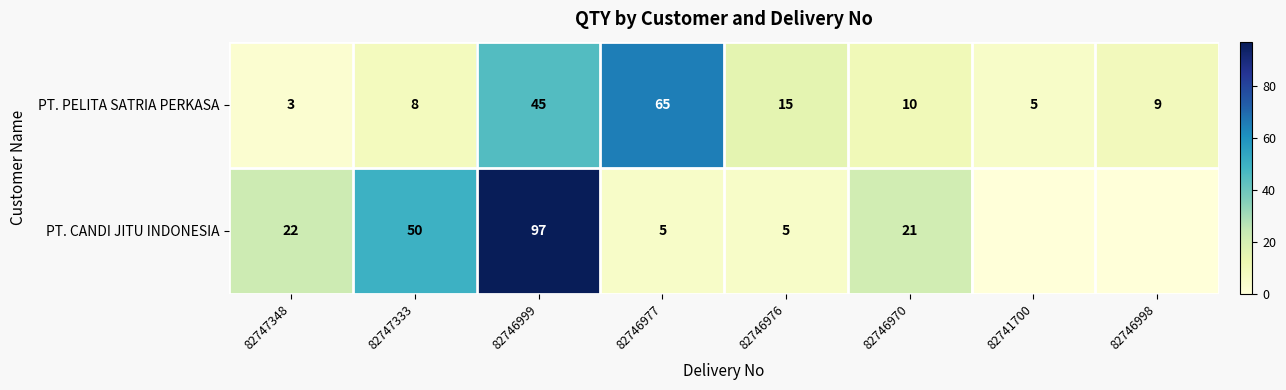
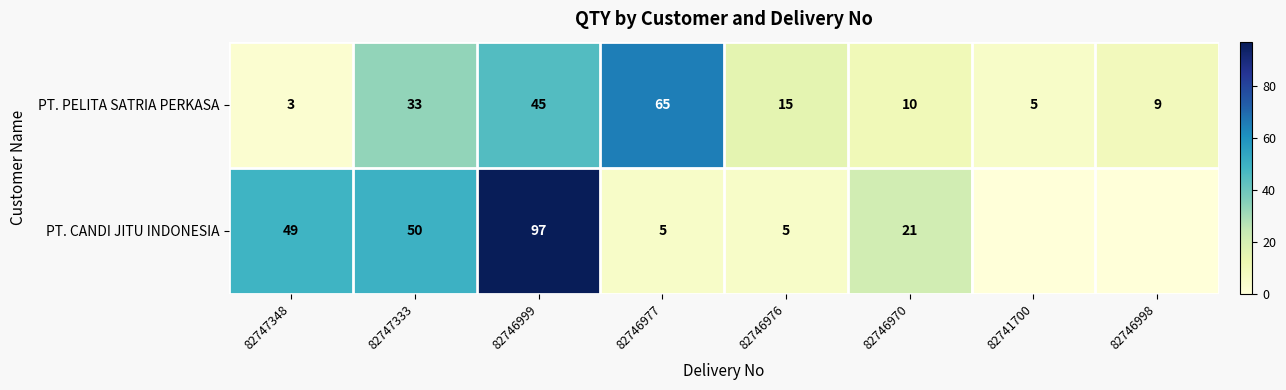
PT. PELITA SATRIA PERKASA, 82747333: 8 -> 33
PT. CANDI JITU INDONESIA, 82747348: 22 -> 49
